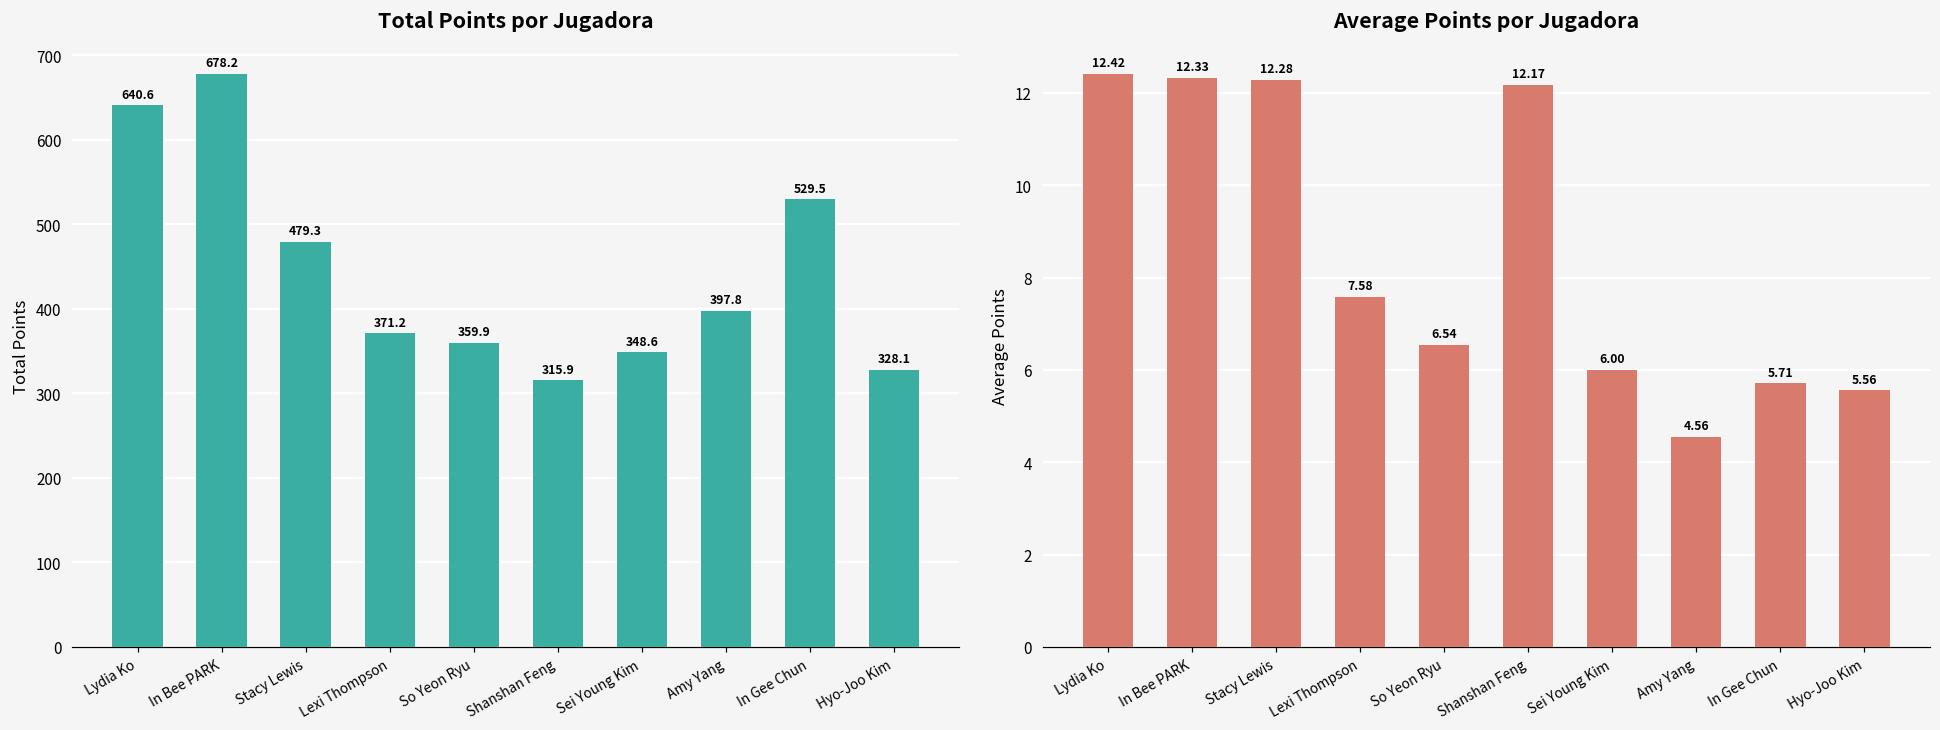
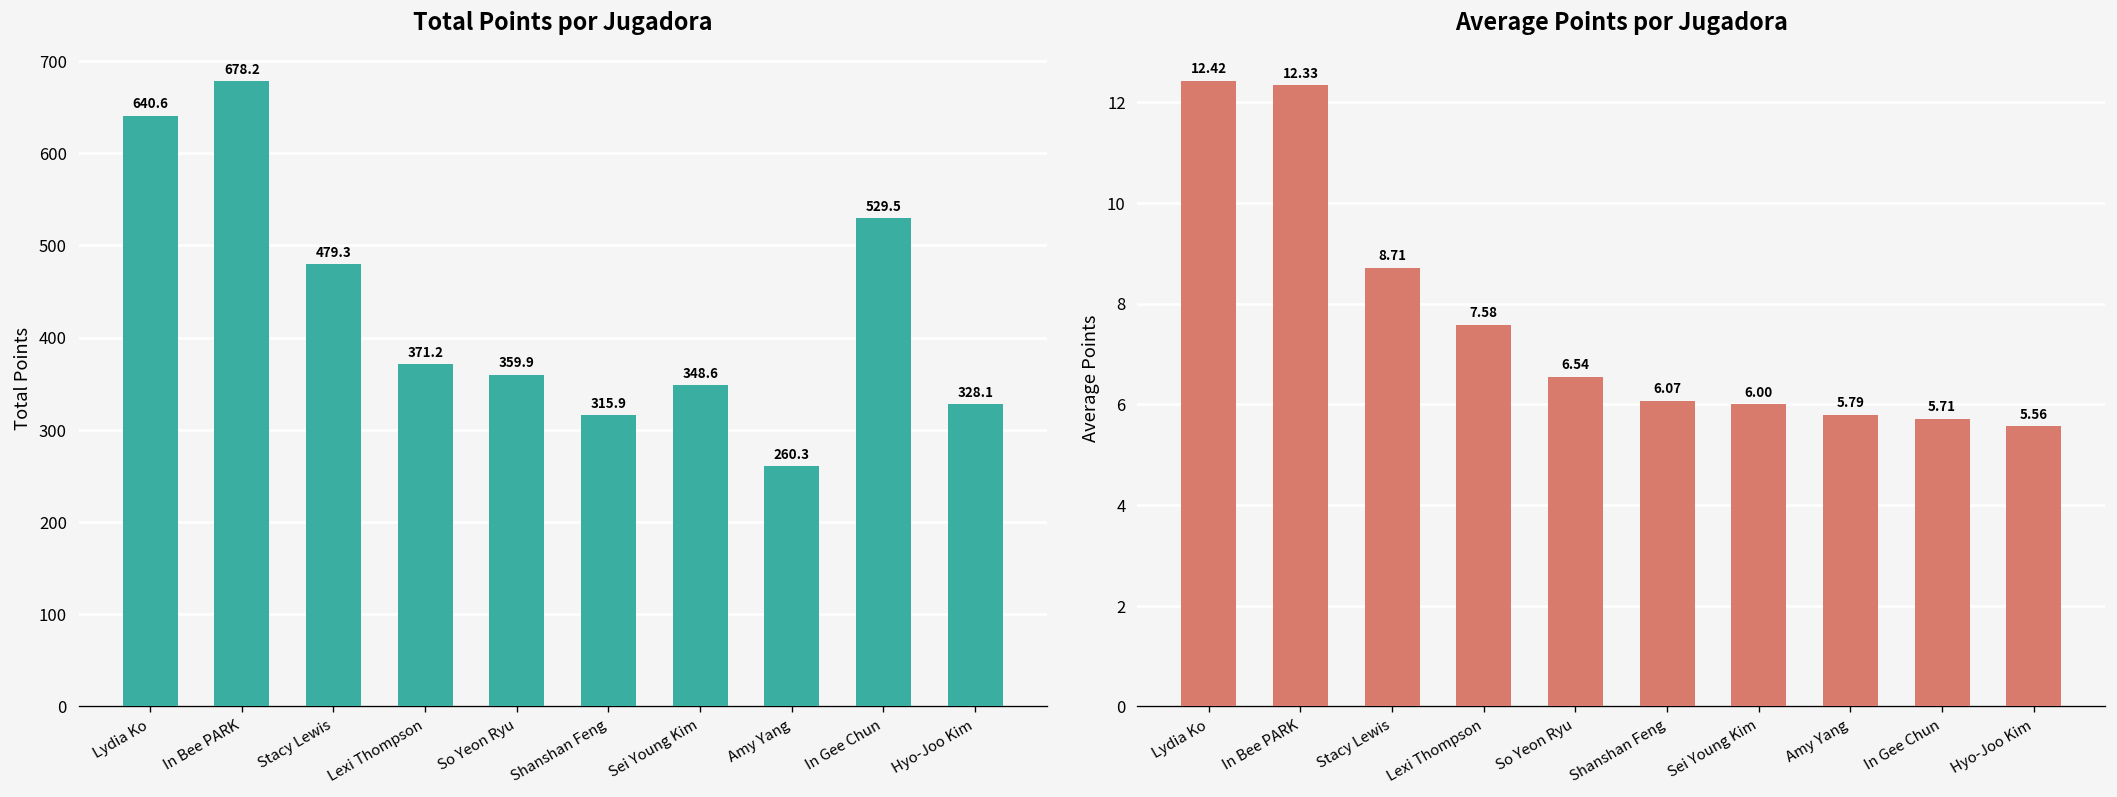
Total Points por Jugadora, Amy Yang: 397.8 -> 260.3
Average Points por Jugadora, Stacy Lewis: 12.28 -> 8.71
Average Points por Jugadora, Shanshan Feng: 12.17 -> 6.07
Average Points por Jugadora, Amy Yang: 4.56 -> 5.79
